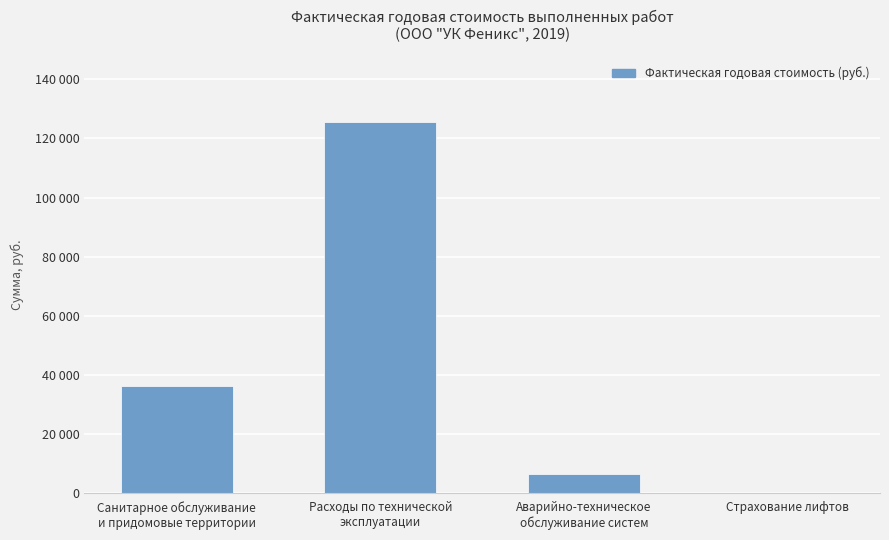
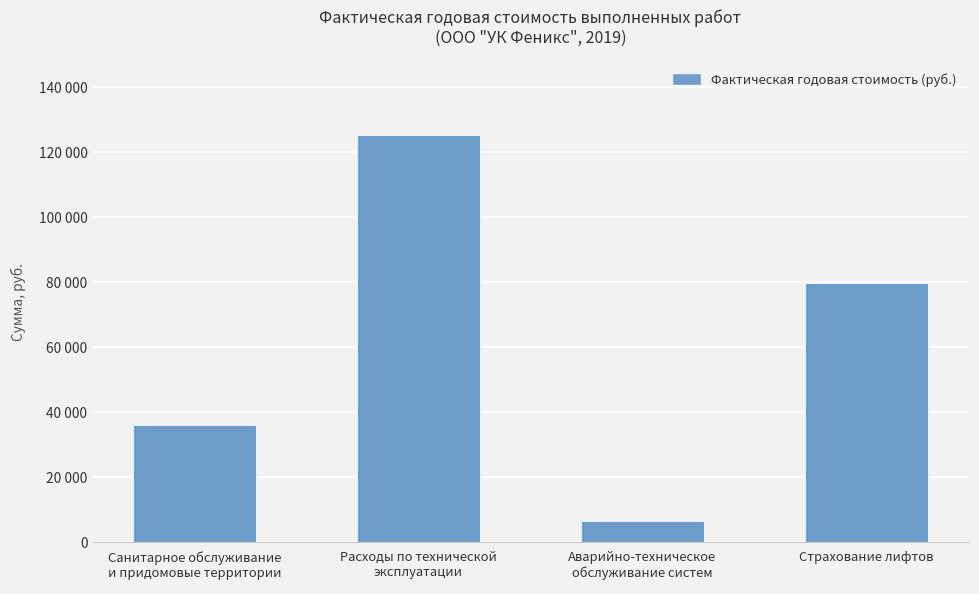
Страхование лифтов: 0 -> 80000
